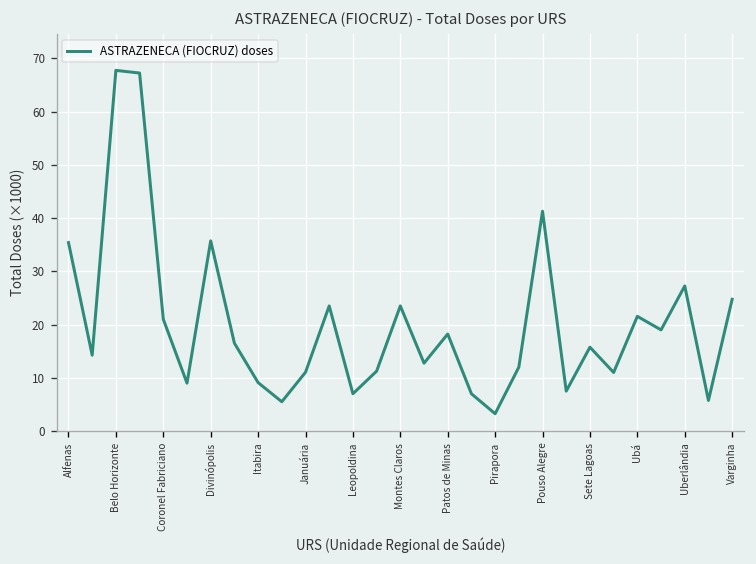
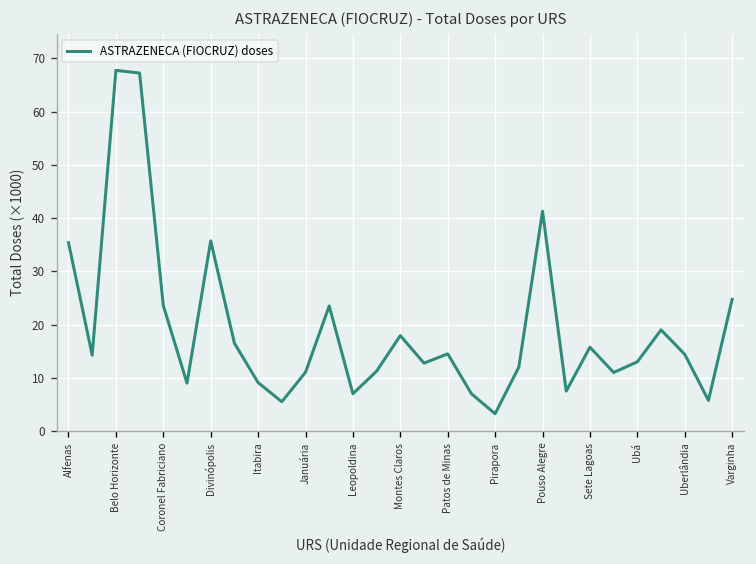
Coronel Fabriciano: 21 -> 24
Montes Claros: 24 -> 18
Patos de Minas: 18 -> 15
Ubá: 22 -> 13
Uberlândia: 27 -> 14
